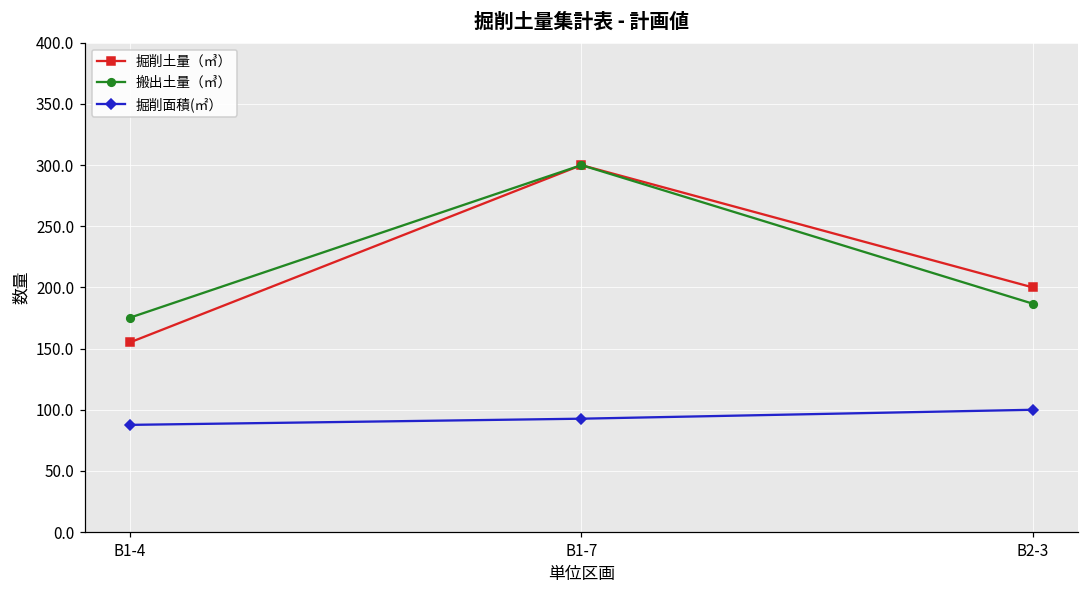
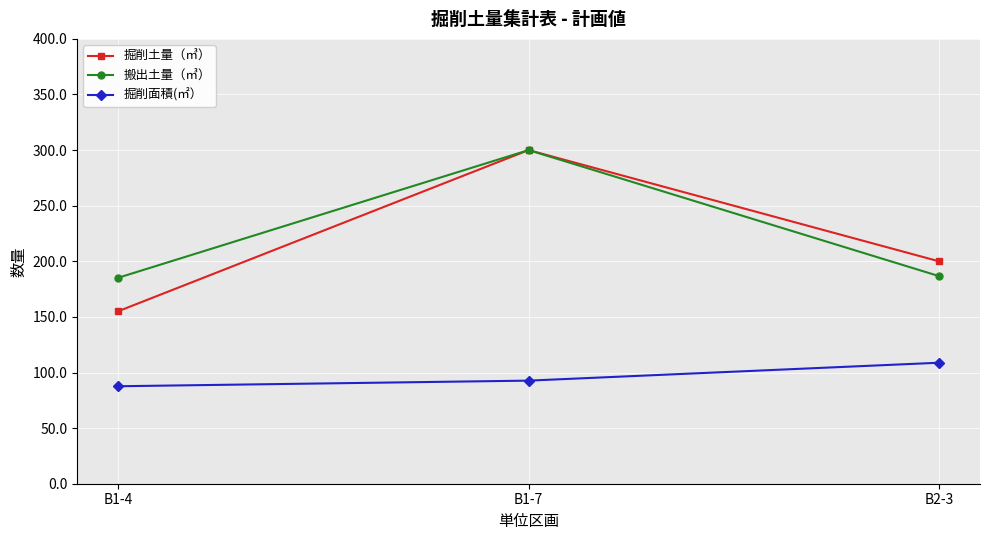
搬出土量（㎥）, B1-4: 175 -> 185
掘削面積(㎡）, B2-3: 100 -> 109
